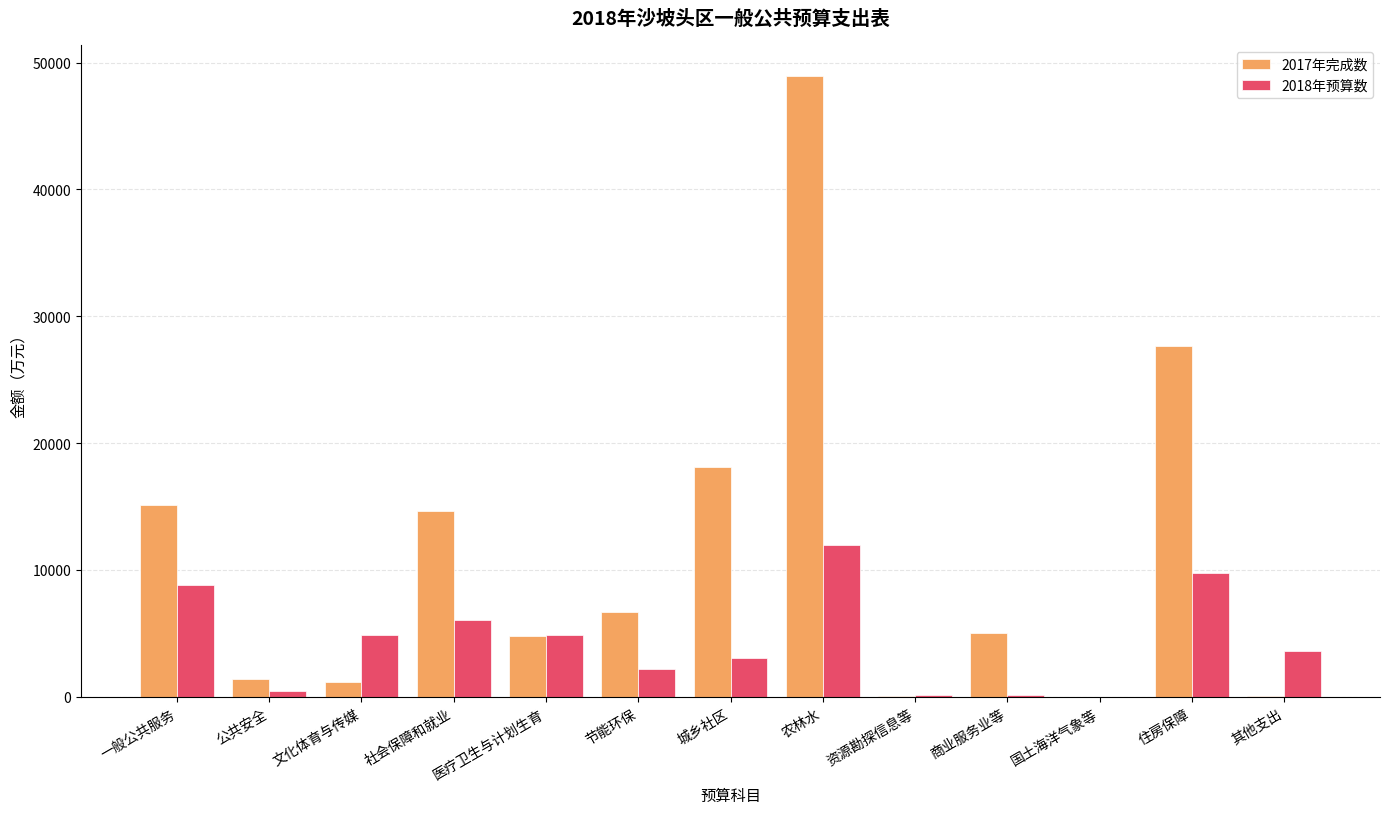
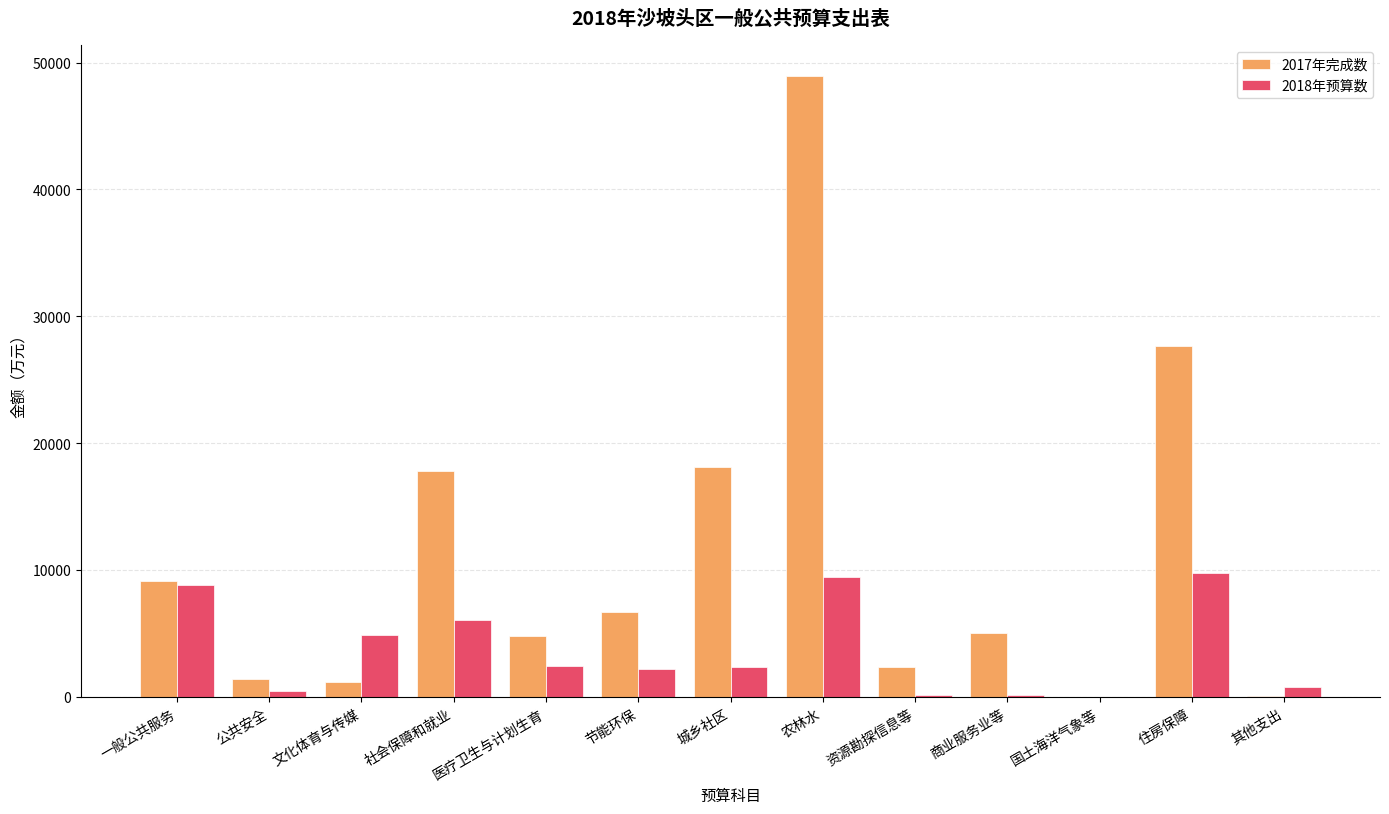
2017年完成数, 一般公共服务: 15200 -> 9200
2017年完成数, 社会保障和就业: 14700 -> 17800
2018年预算数, 医疗卫生与计划生育: 4900 -> 2400
2018年预算数, 城乡社区: 3100 -> 2400
2018年预算数, 农林水: 12000 -> 9500
2017年完成数, 资源勘探信息等: 100 -> 2400
2018年预算数, 其他支出: 3600 -> 800
